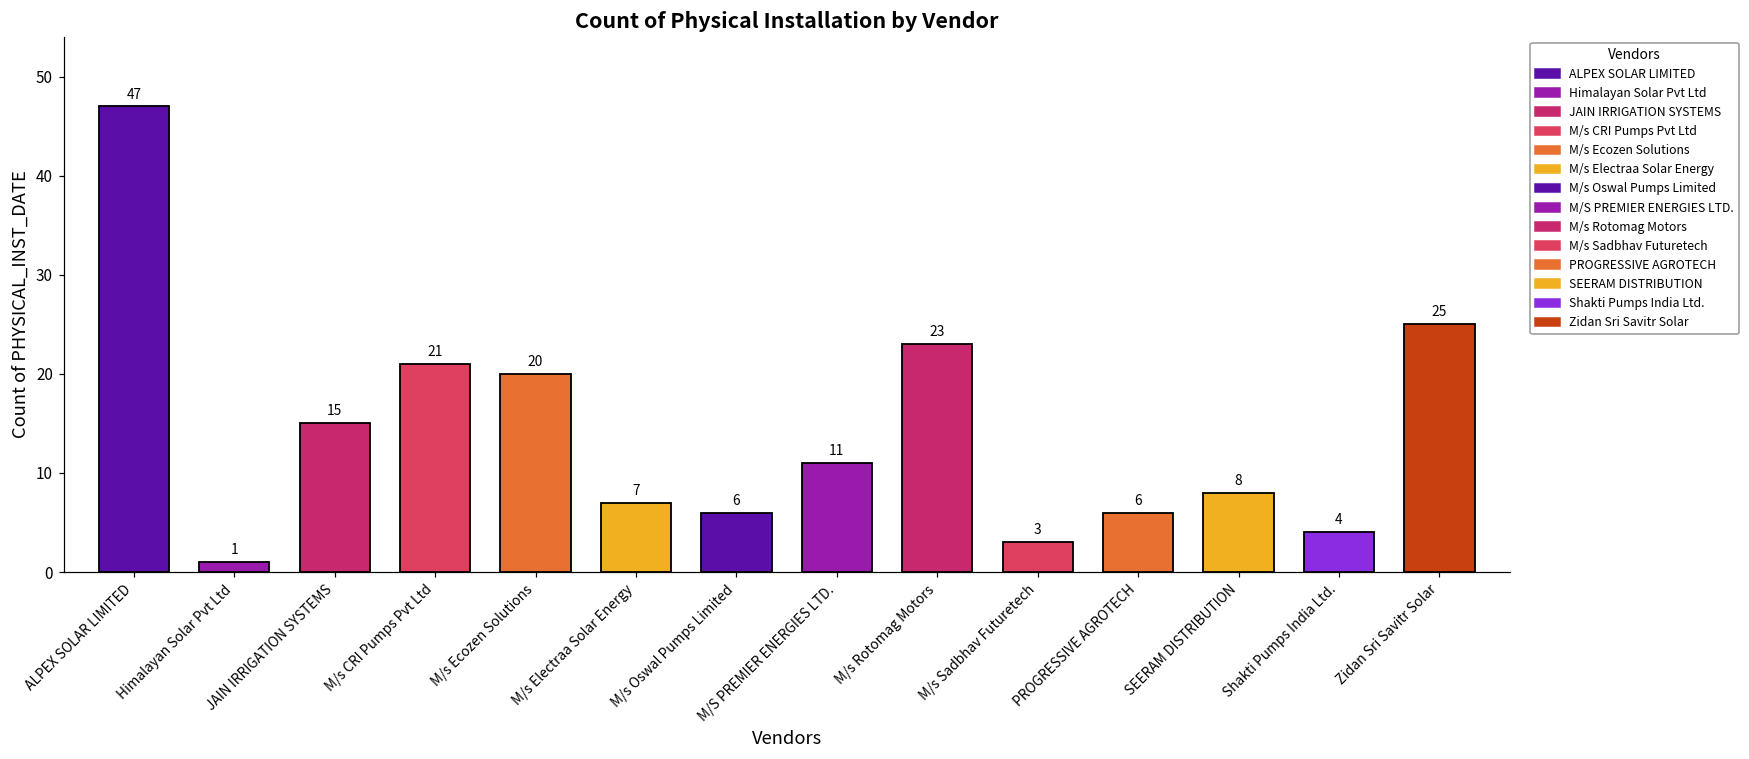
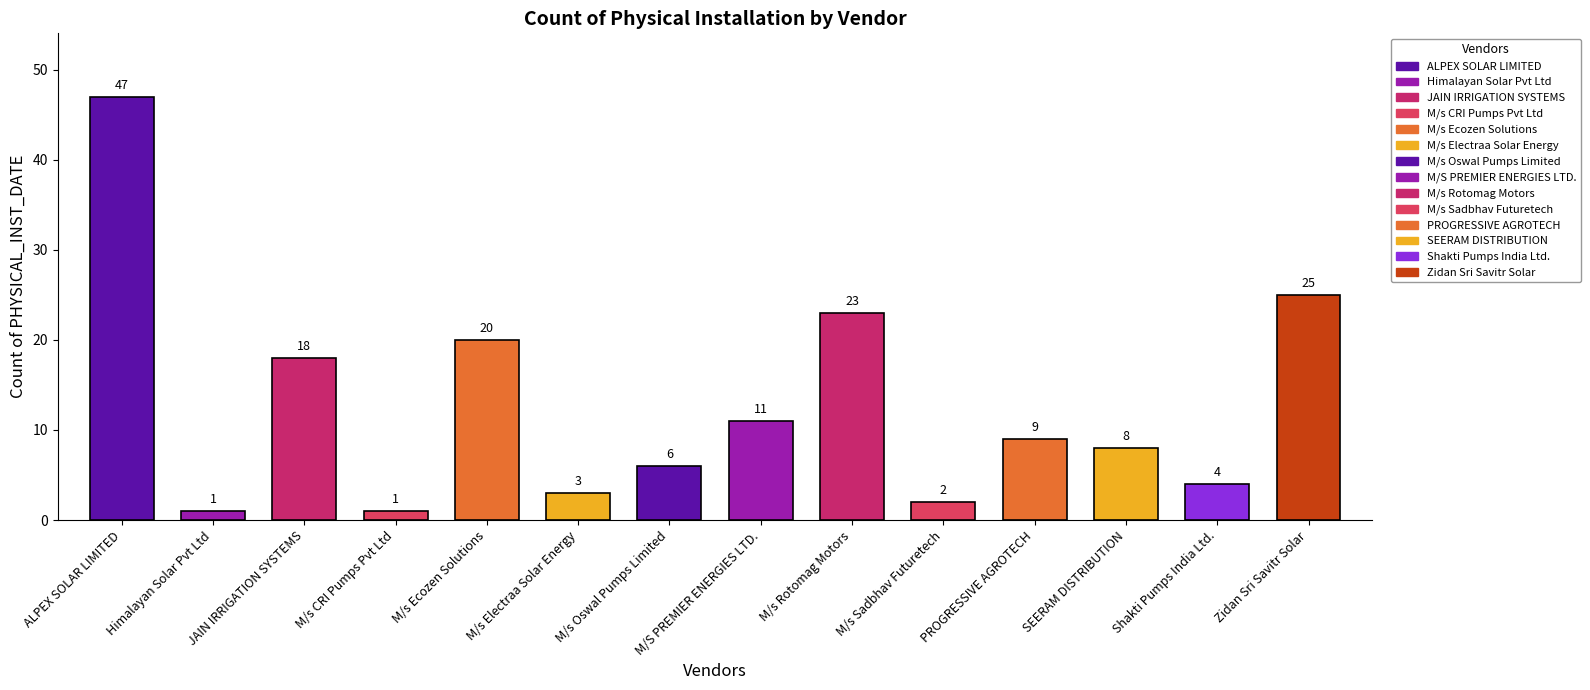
JAIN IRRIGATION SYSTEMS: 15 -> 18
M/s CRI Pumps Pvt Ltd: 21 -> 1
M/s Electraa Solar Energy: 7 -> 3
M/s Sadbhav Futuretech: 3 -> 2
PROGRESSIVE AGROTECH: 6 -> 9
